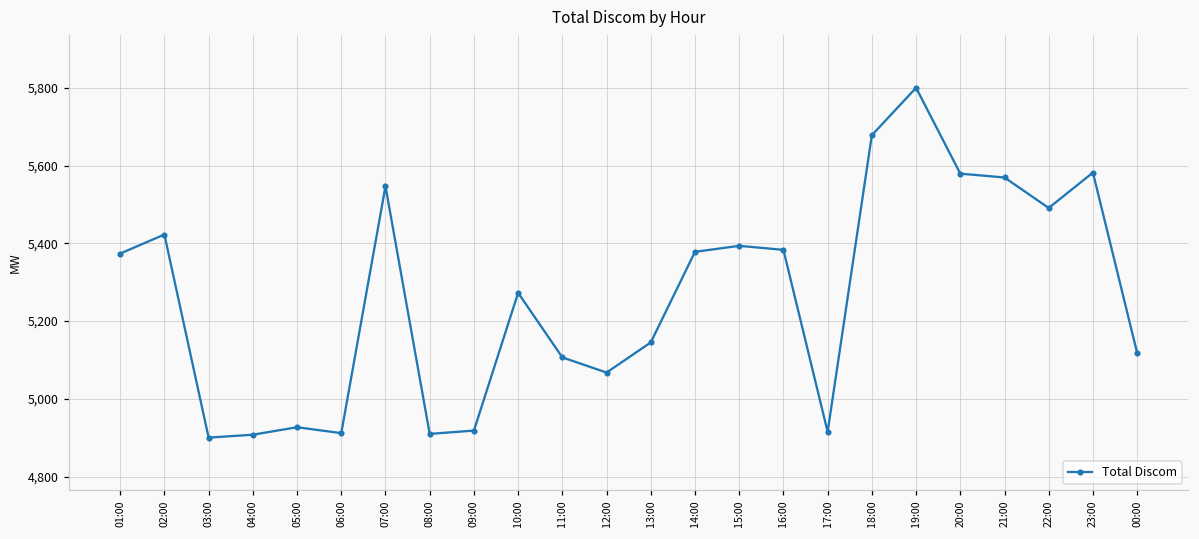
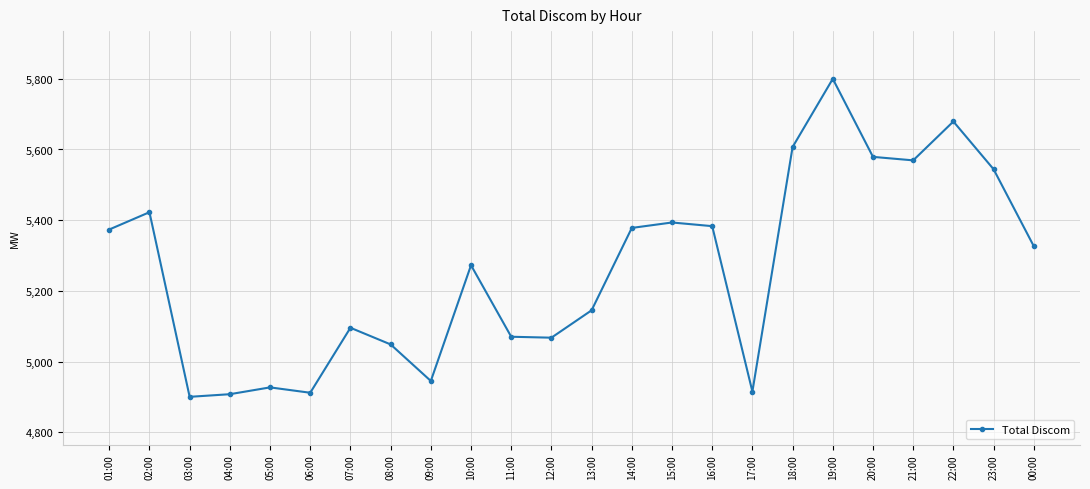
07:00: 5,550 -> 5,100
08:00: 4,910 -> 5,050
09:00: 4,920 -> 4,940
11:00: 5,110 -> 5,070
18:00: 5,680 -> 5,610
22:00: 5,490 -> 5,680
23:00: 5,580 -> 5,540
00:00: 5,120 -> 5,330
